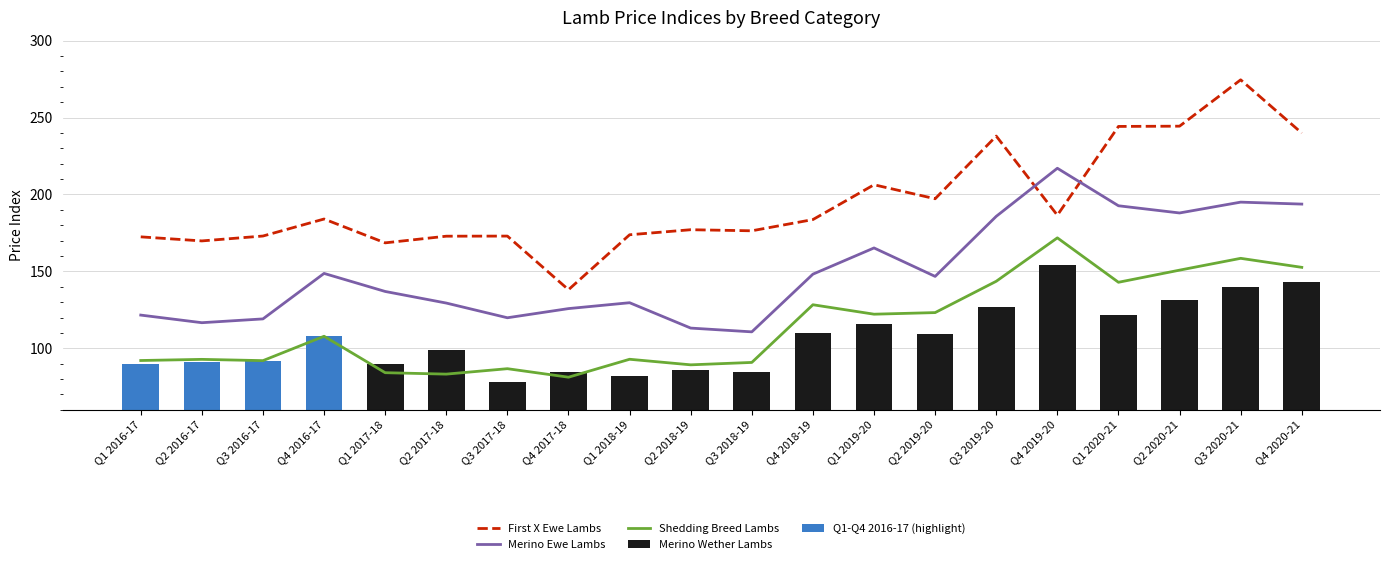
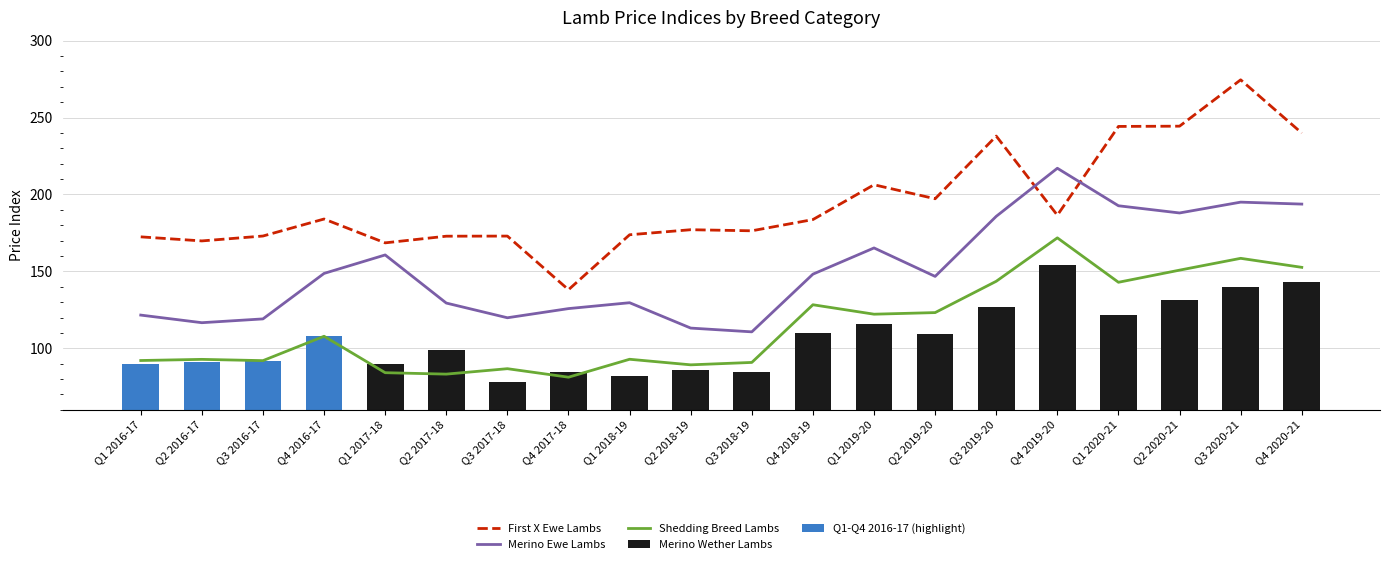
Merino Ewe Lambs, Q1 2017-18: 137 -> 161
